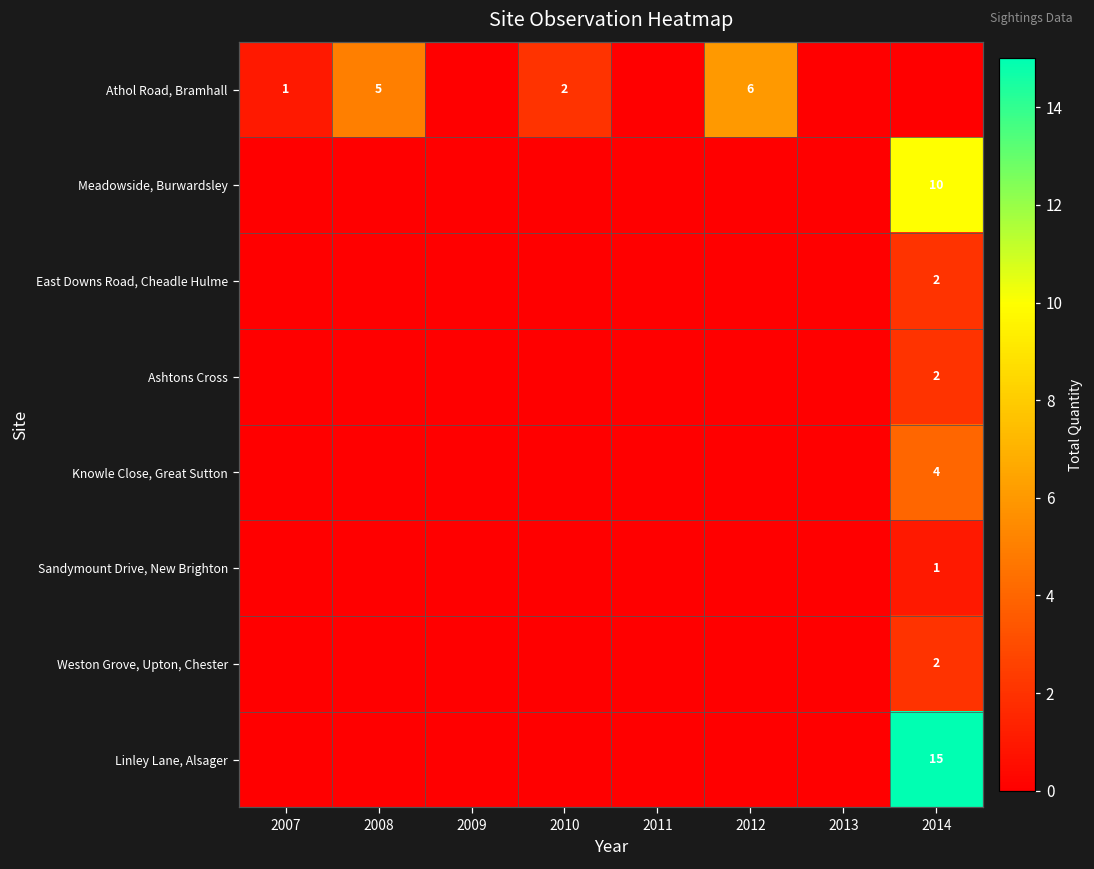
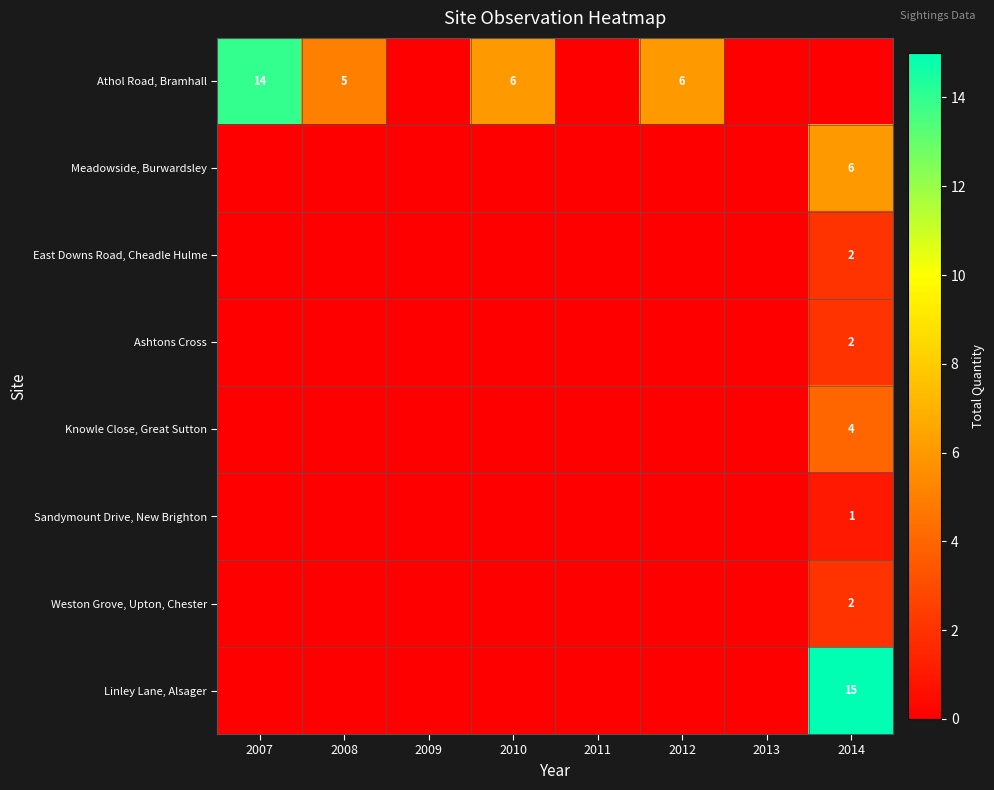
Athol Road, Bramhall, 2007: 1 -> 14
Athol Road, Bramhall, 2010: 2 -> 6
Meadowside, Burwardsley, 2014: 10 -> 6
